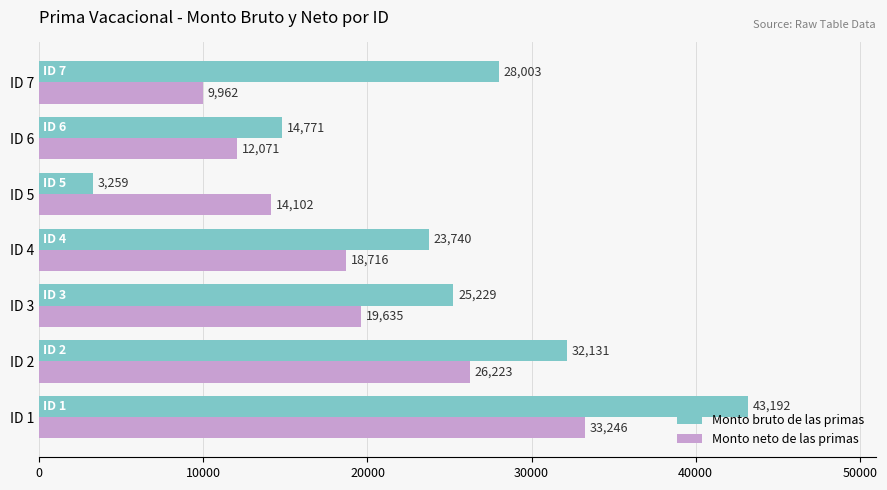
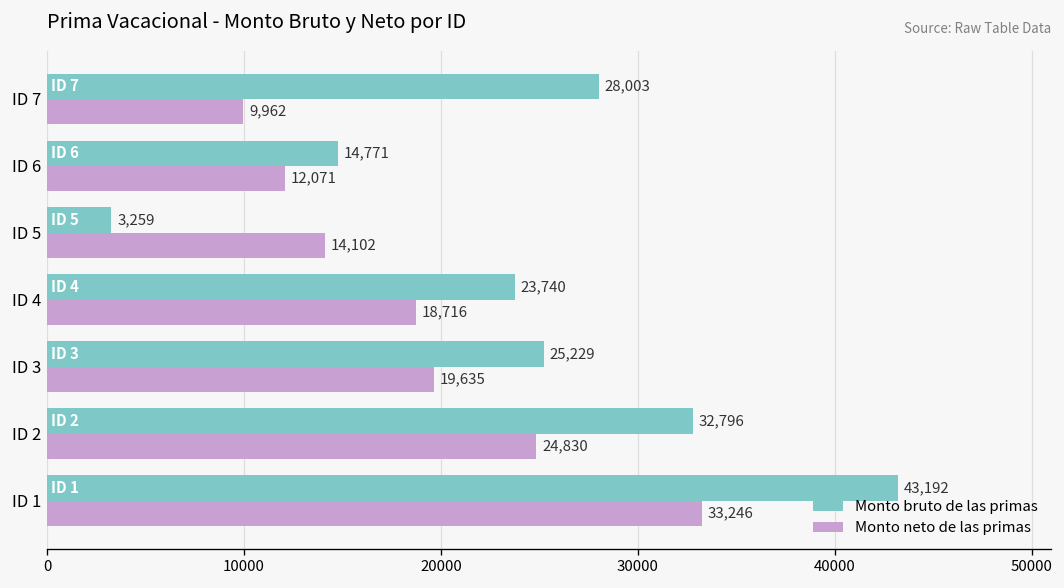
Monto bruto de las primas, ID 2: 32,131 -> 32,796
Monto neto de las primas, ID 2: 26,223 -> 24,830
